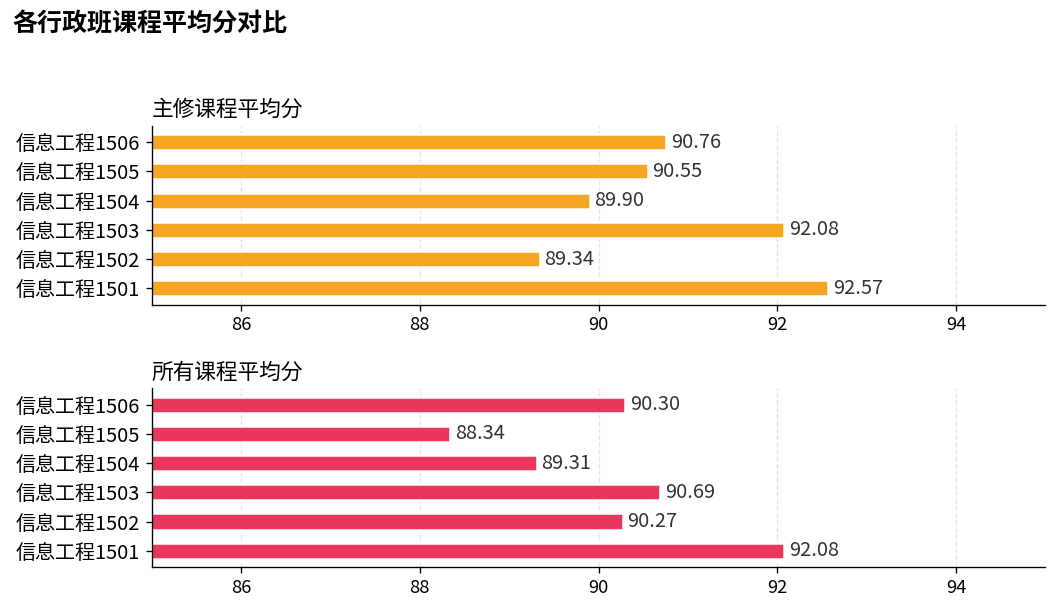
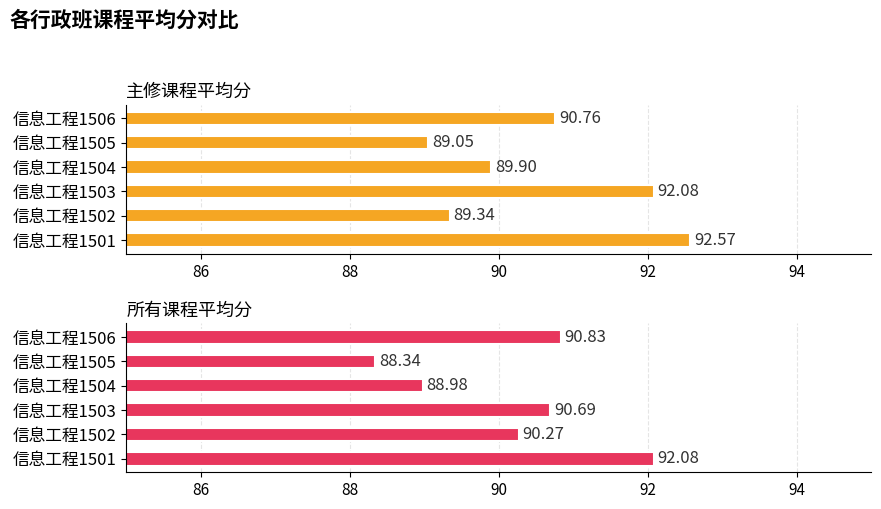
主修课程平均分, 信息工程1505: 90.55 -> 89.05
所有课程平均分, 信息工程1506: 90.30 -> 90.83
所有课程平均分, 信息工程1504: 89.31 -> 88.98
